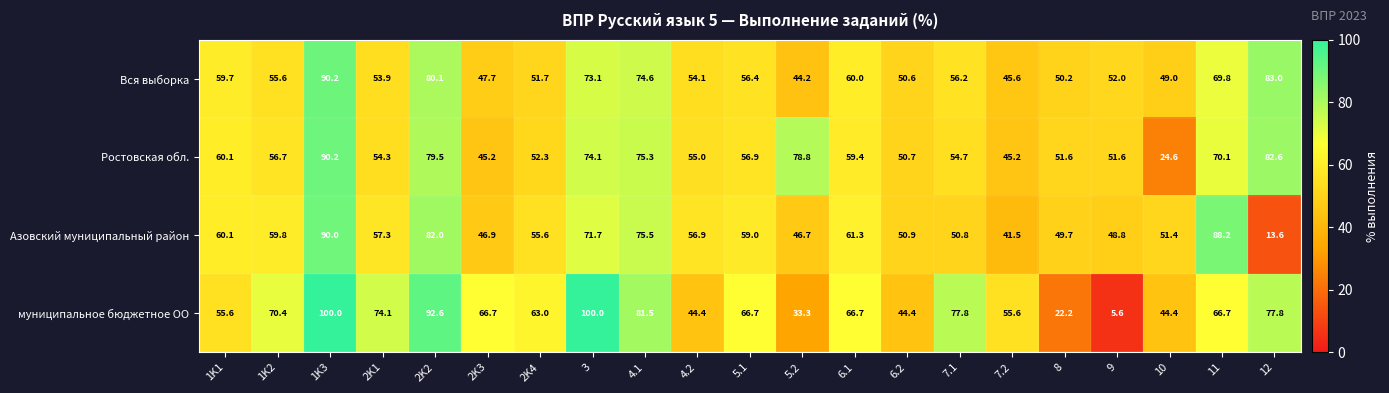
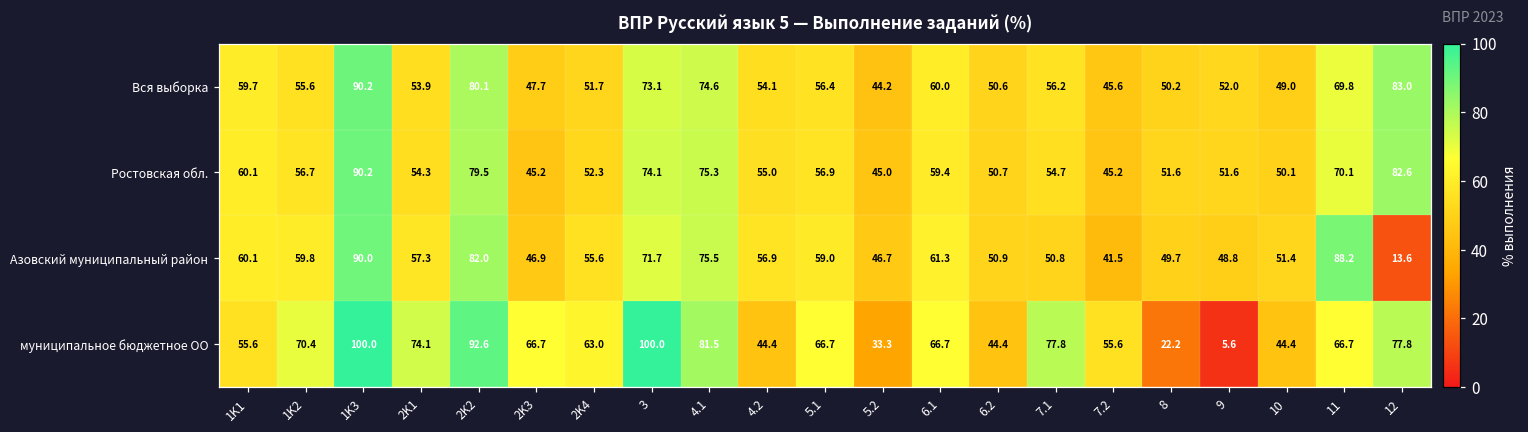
Ростовская обл., 5.2: 78.8 -> 45.0
Ростовская обл., 10: 24.6 -> 50.1
